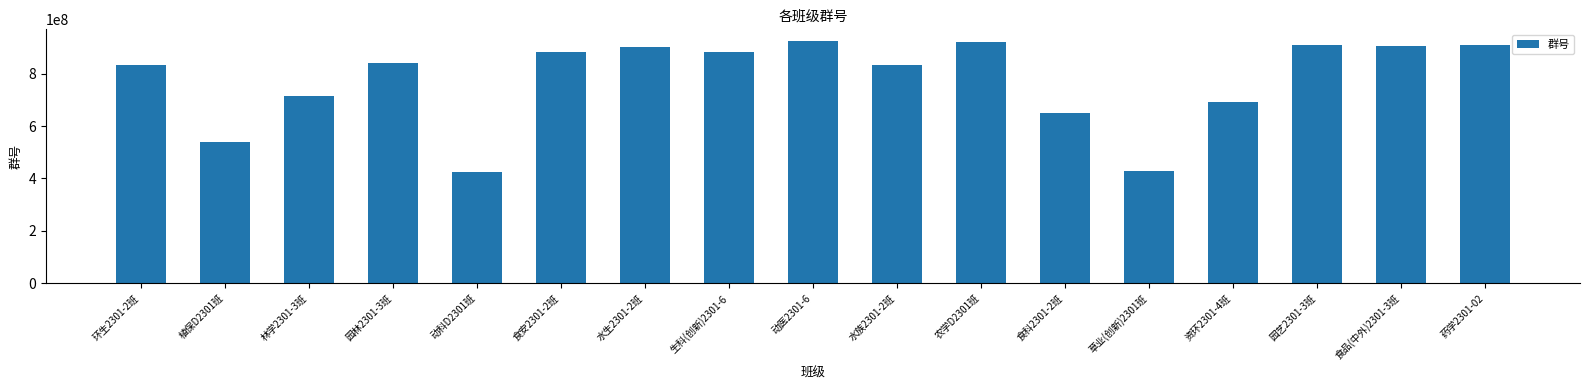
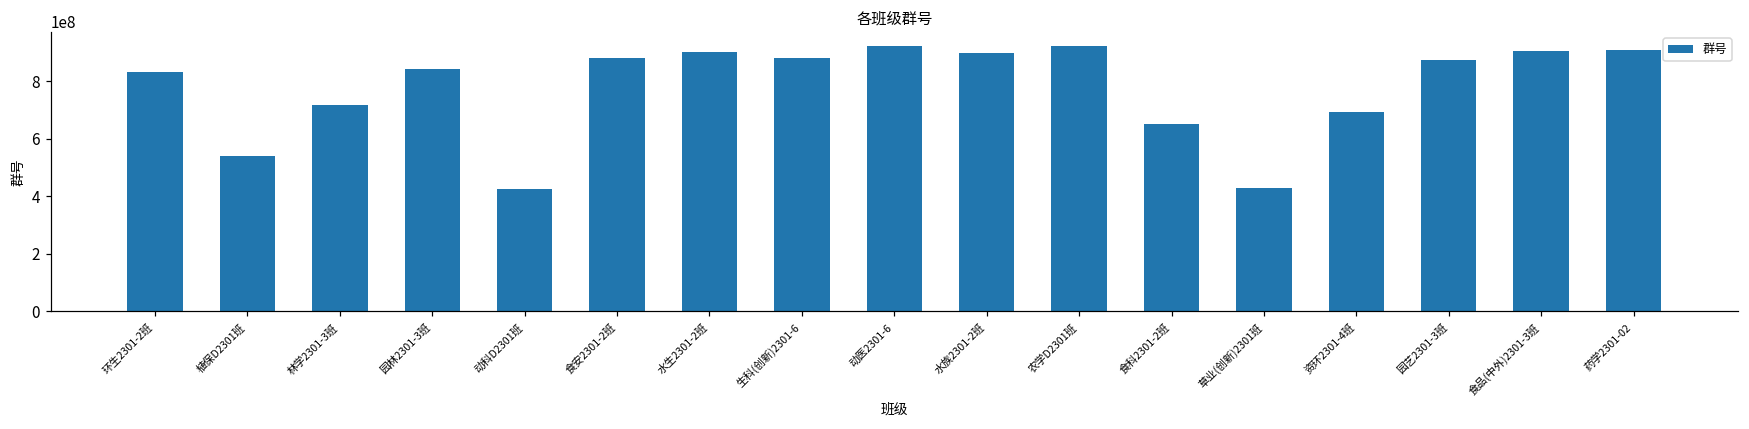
水族2301-2班: 830000000 -> 900000000
园艺2301-3班: 910000000 -> 870000000
